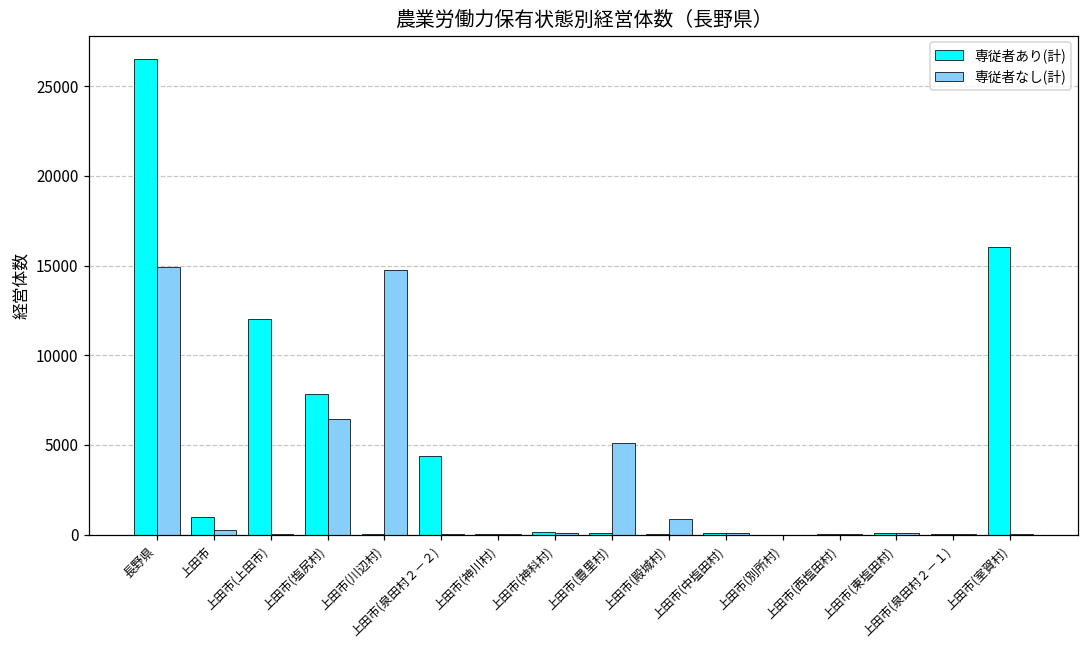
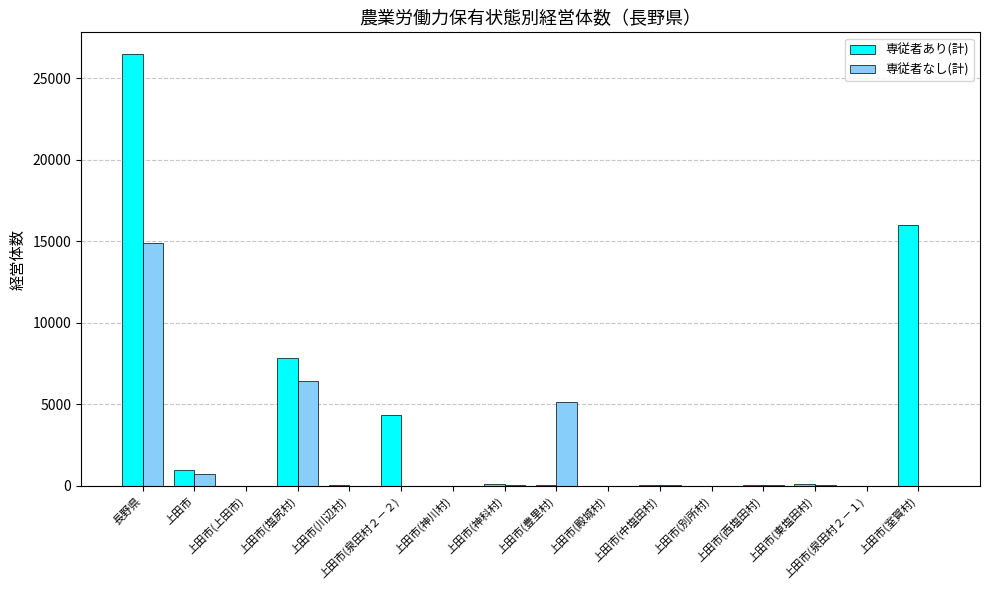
専従者なし(計), 上田市: 200 -> 700
専従者あり(計), 上田市(上田市): 12000 -> 0
専従者なし(計), 上田市(川辺村): 14800 -> 0
専従者なし(計), 上田市(殿城村): 900 -> 0
